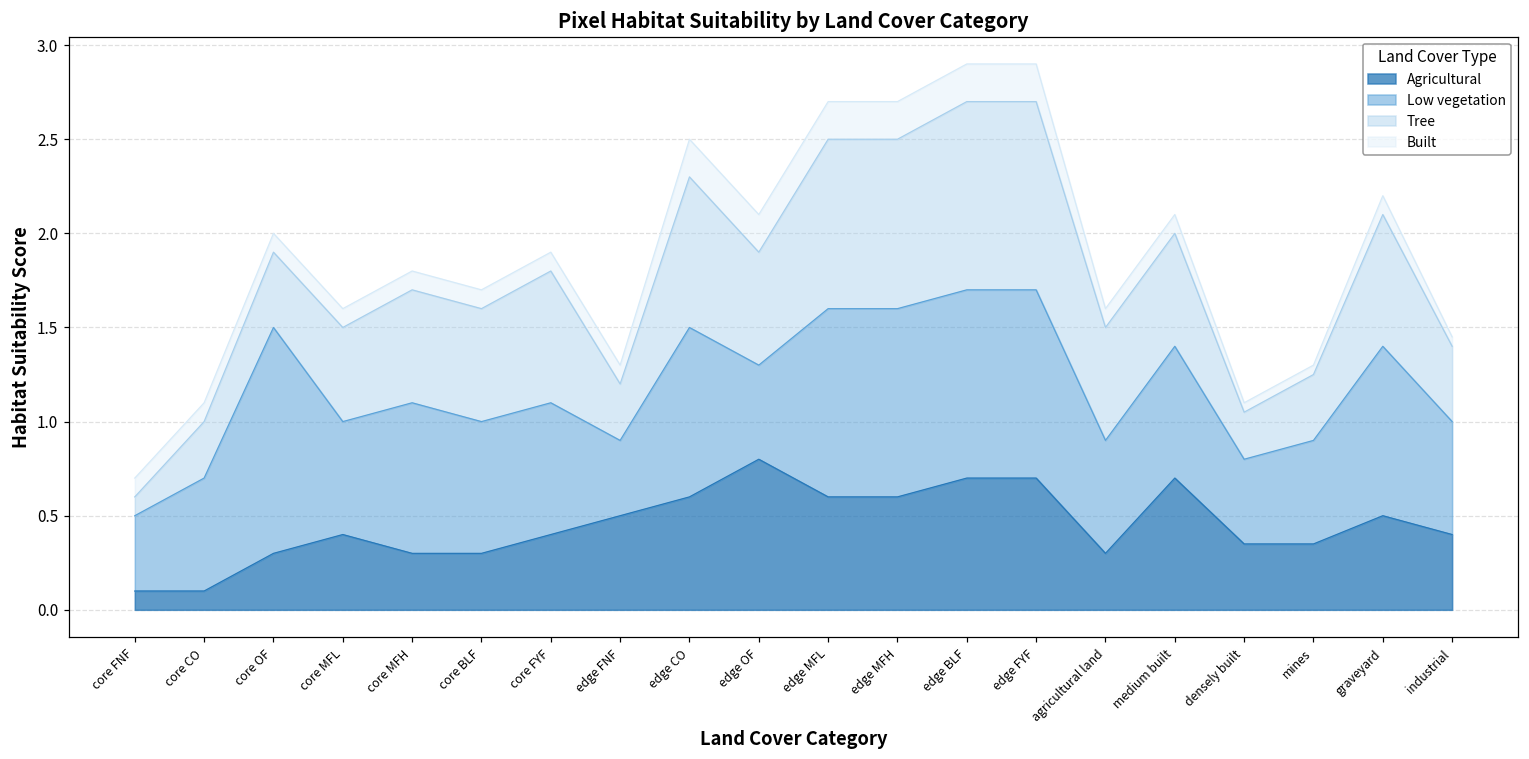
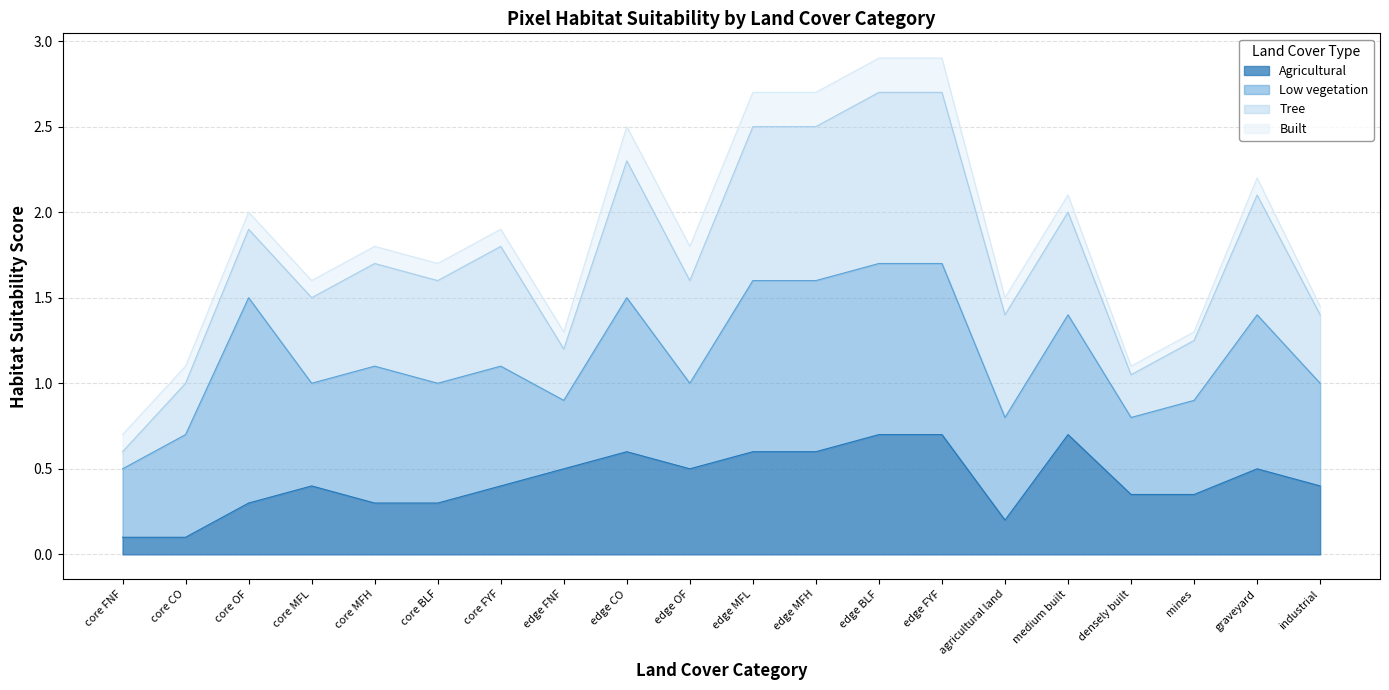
Agricultural, edge OF: 0.8 -> 0.5
Agricultural, agricultural land: 0.3 -> 0.2
